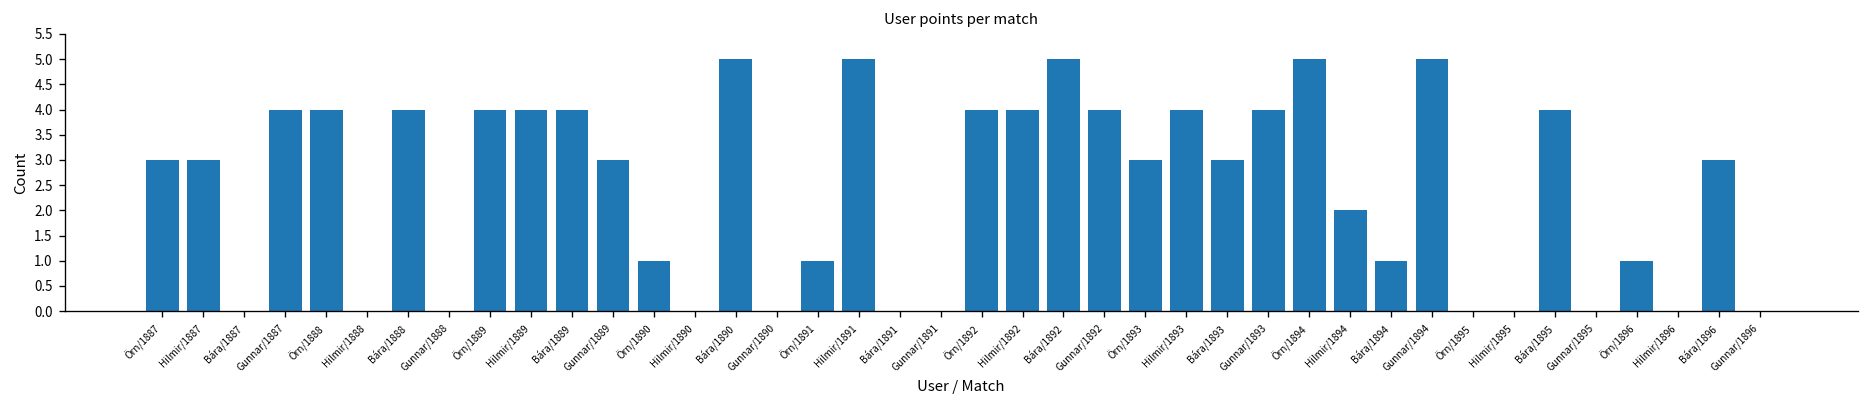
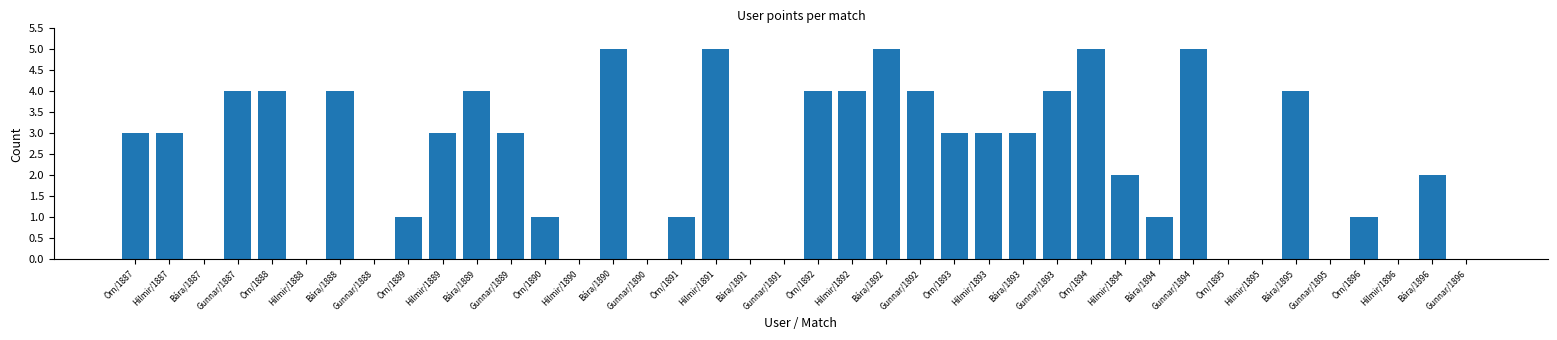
Örn/1889: 4 -> 1
Hilmir/1889: 4 -> 3
Hilmir/1893: 4 -> 3
Bára/1896: 3 -> 2
